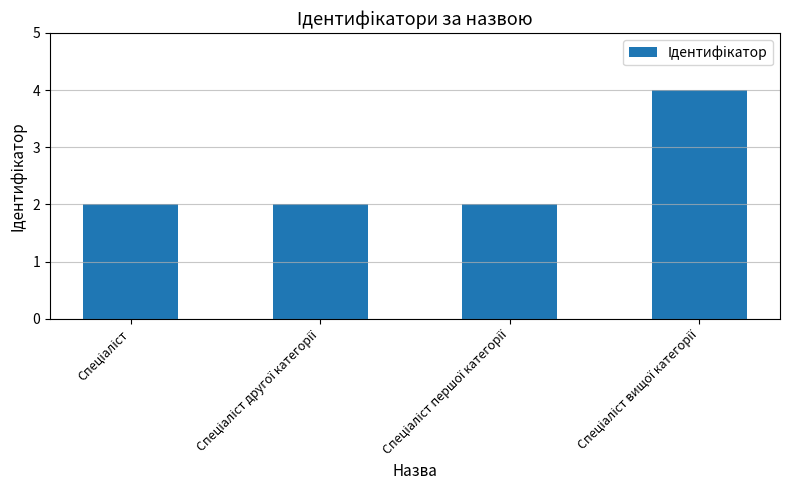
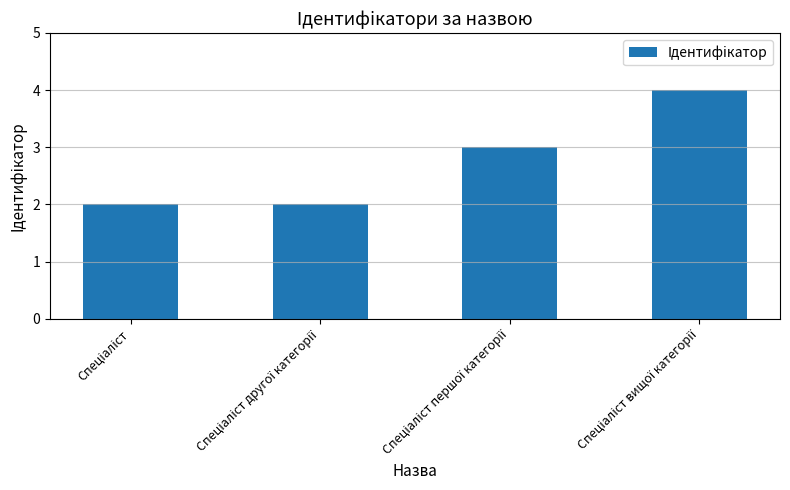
Спеціаліст першої категорії: 2 -> 3
